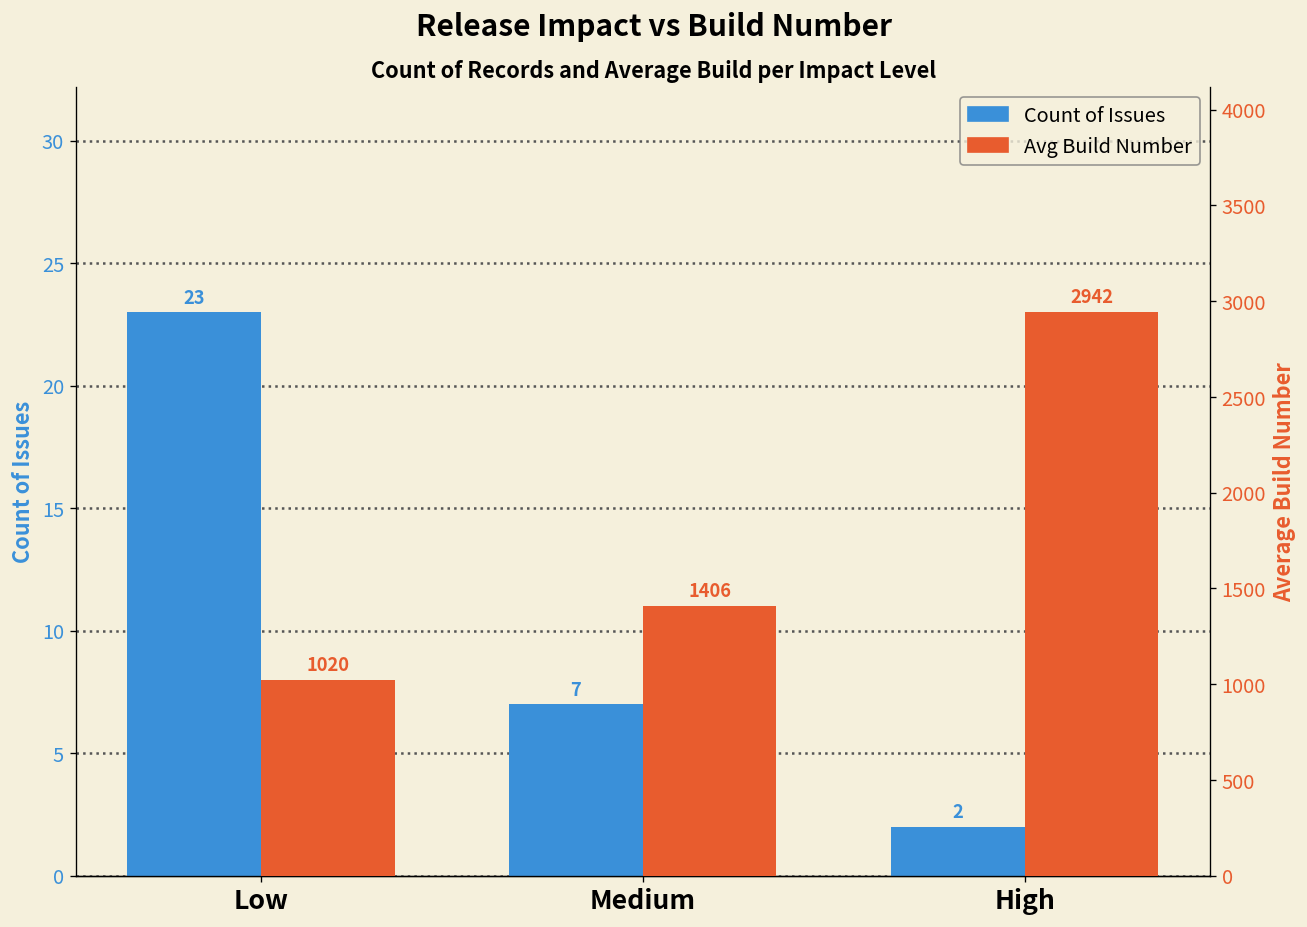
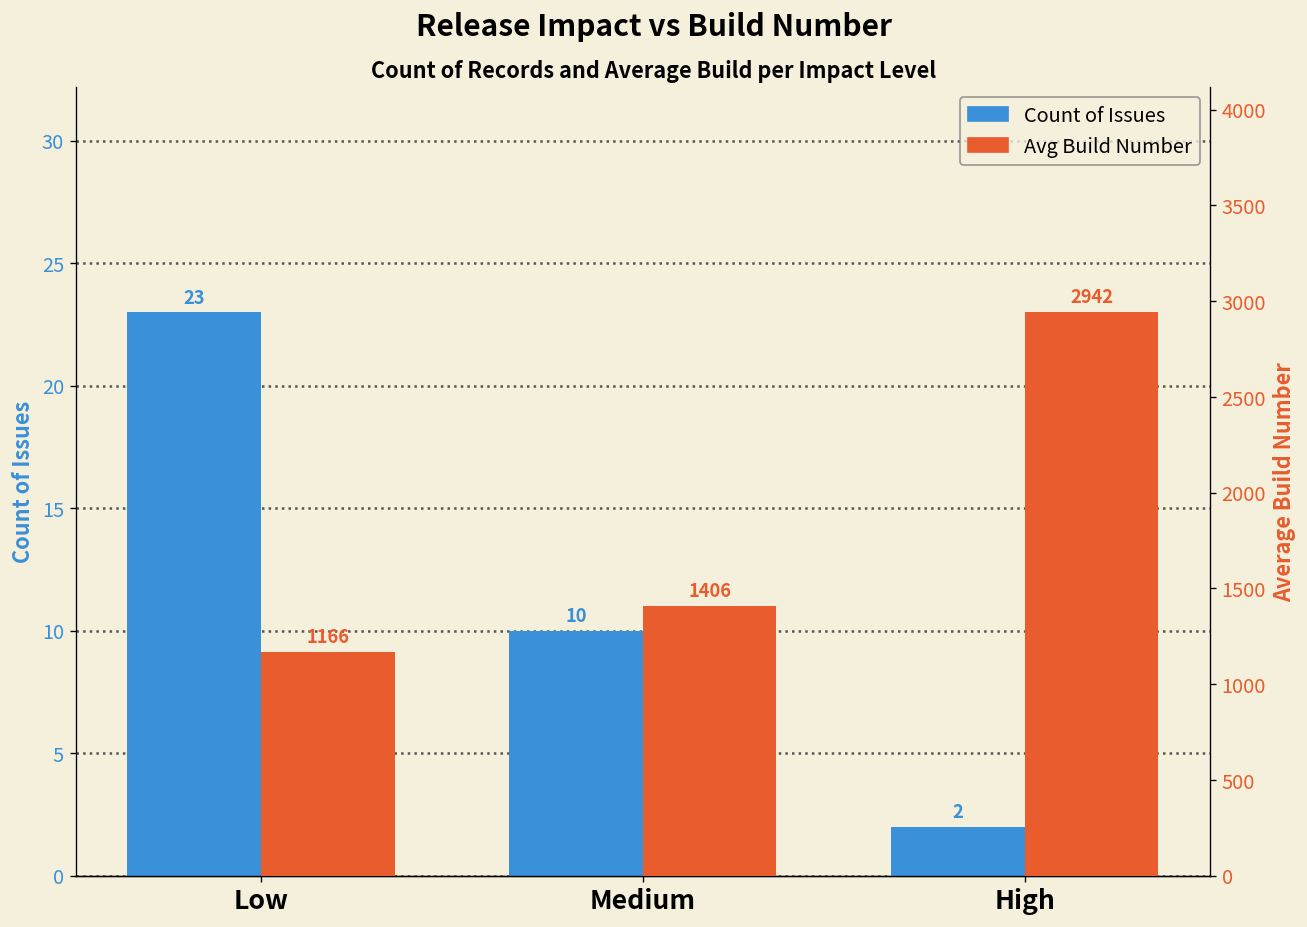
Count of Issues, Medium: 7 -> 10
Avg Build Number, Low: 1020 -> 1166
